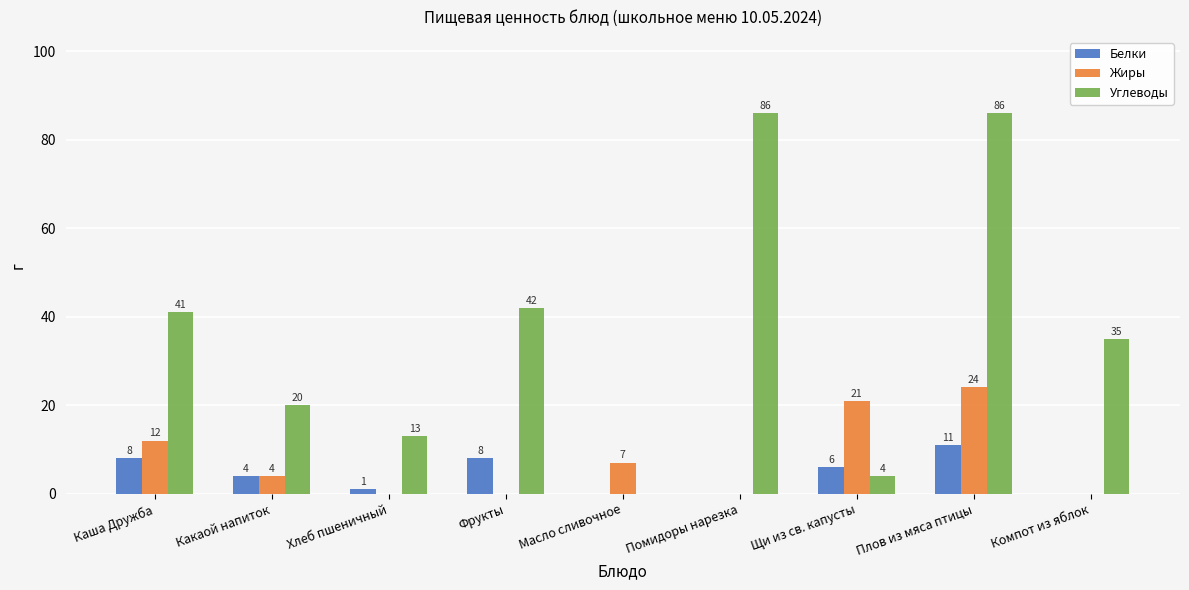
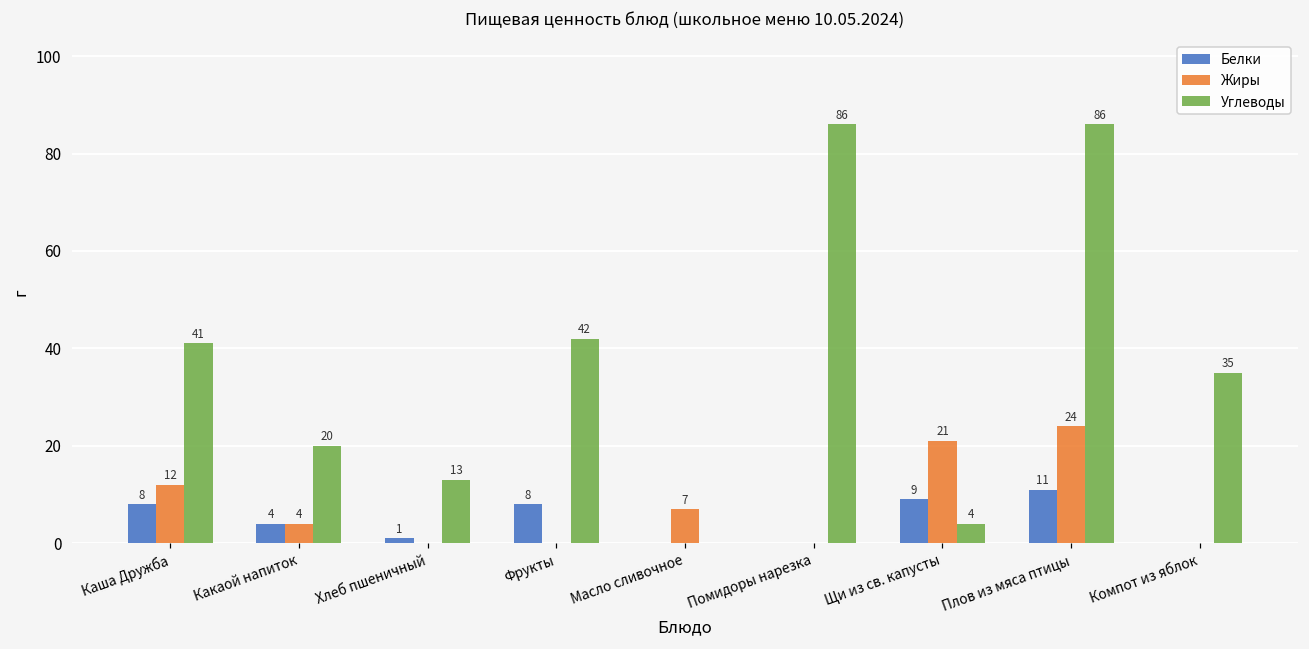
Белки, Щи из св. капусты: 6 -> 9
